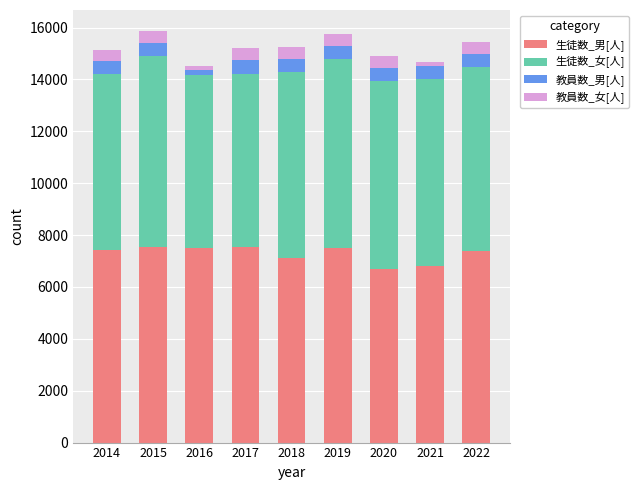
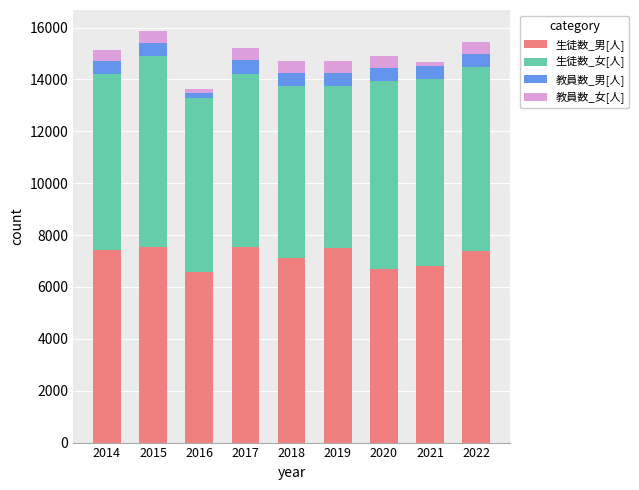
生徒数_男[人], 2016: 7500 -> 6600
生徒数_女[人], 2018: 7200 -> 6600
生徒数_女[人], 2019: 7300 -> 6200
